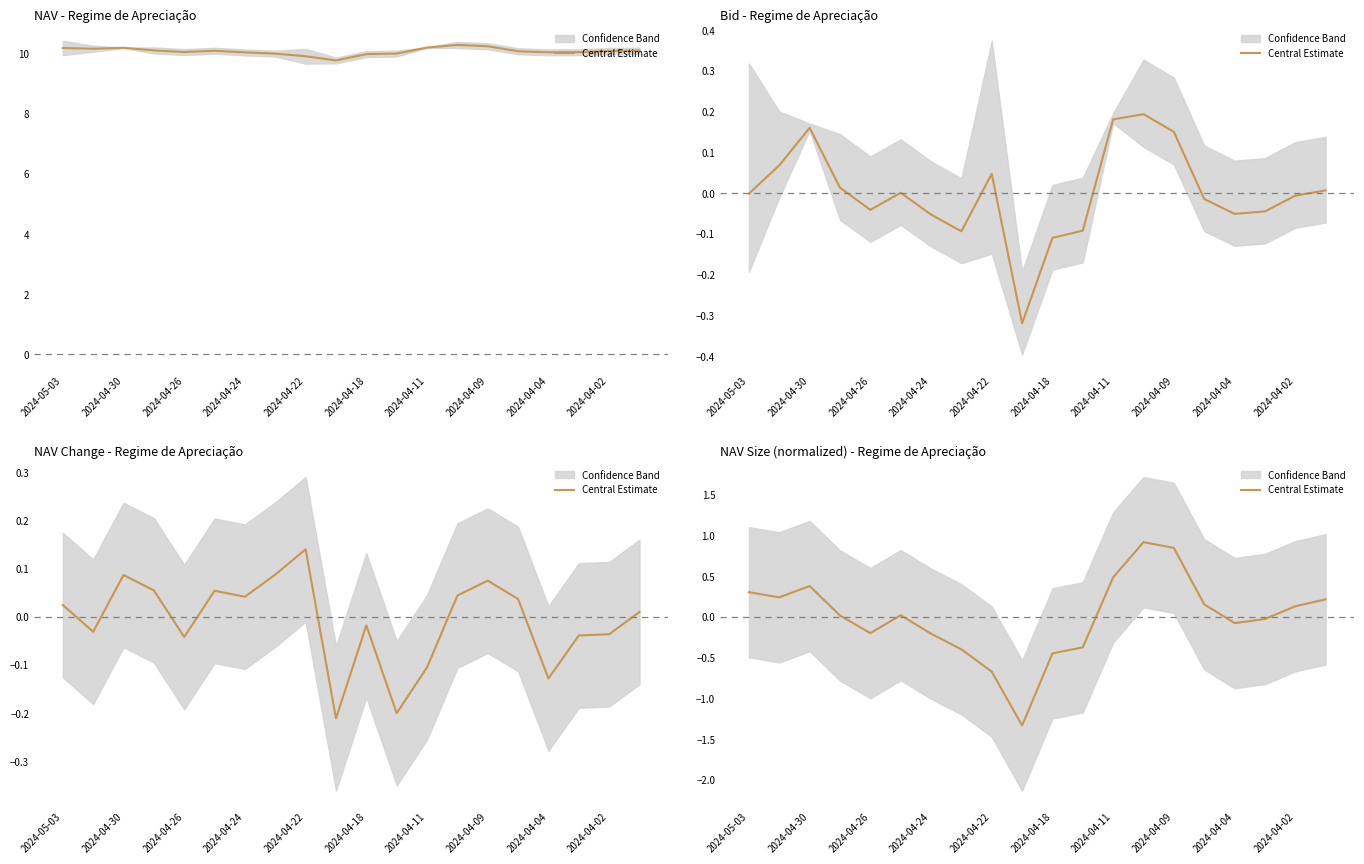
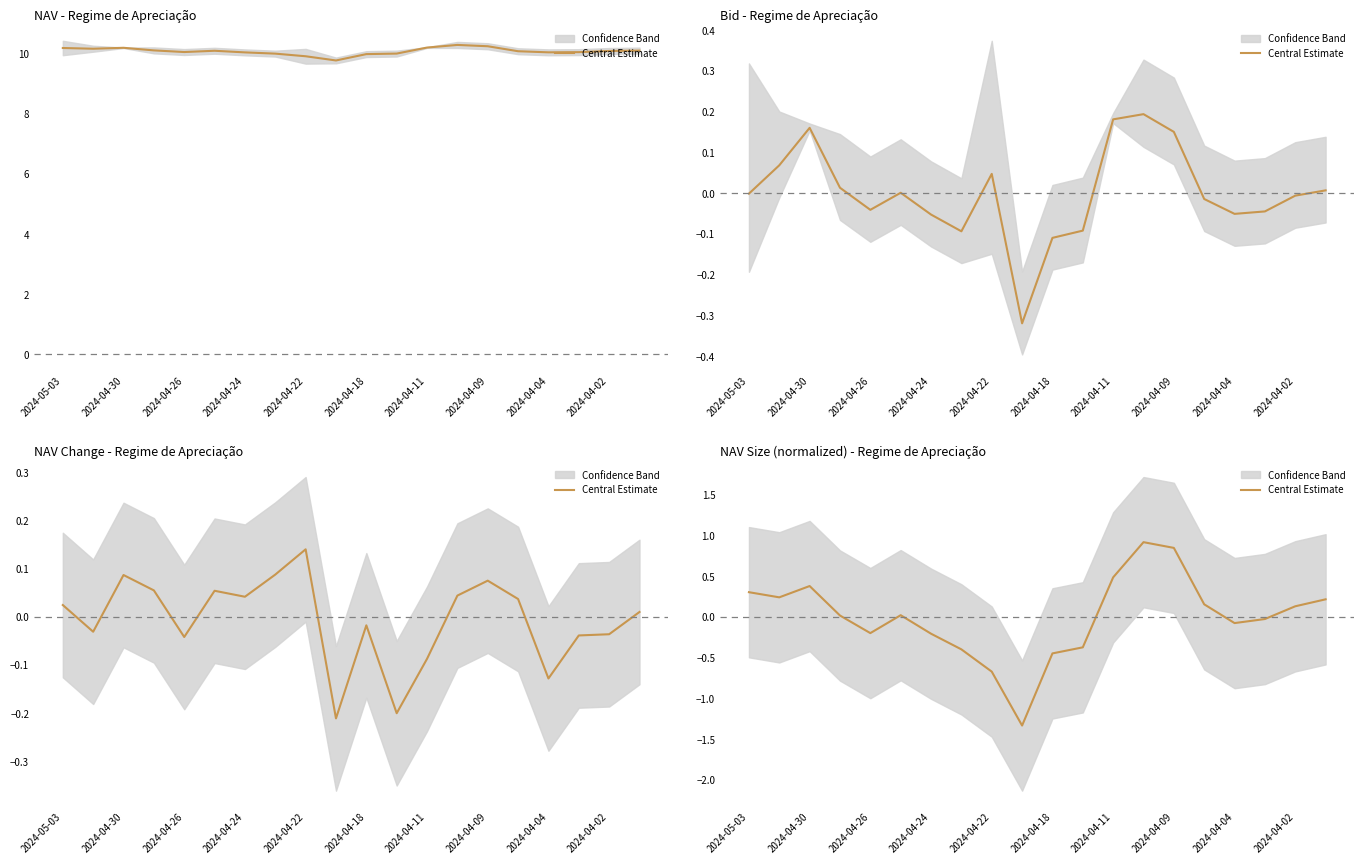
NAV Change - Regime de Apreciação, Central Estimate, 2024-04-11: -0.11 -> -0.09
